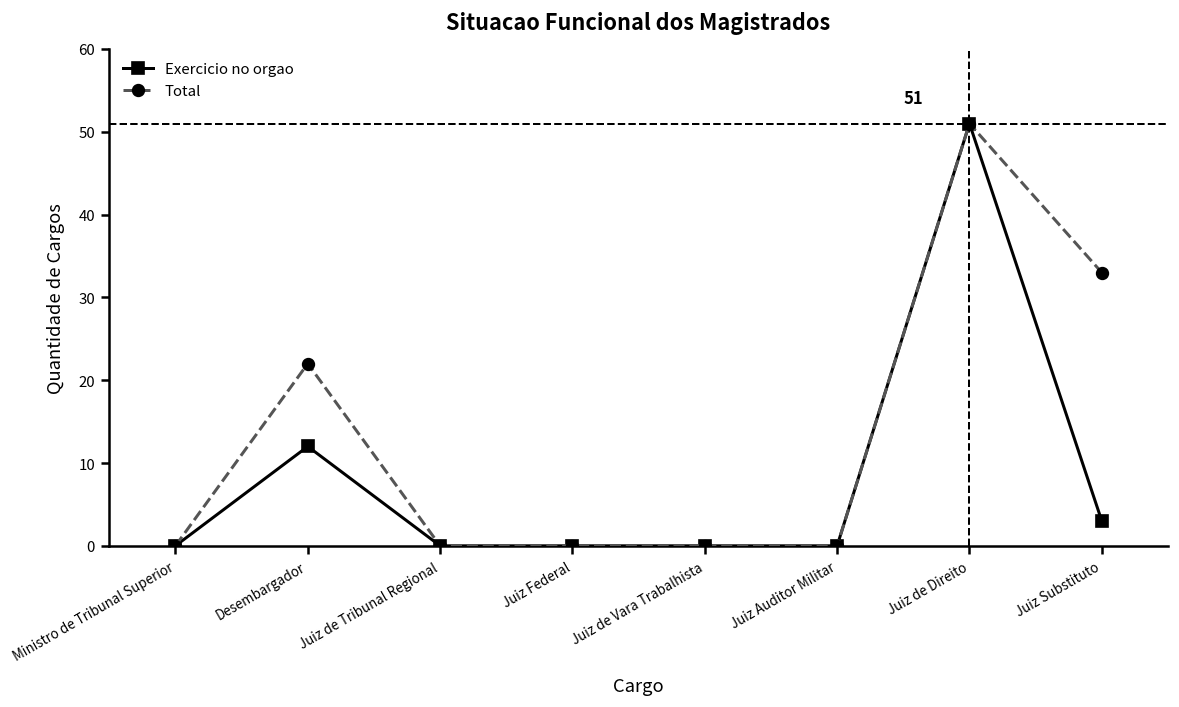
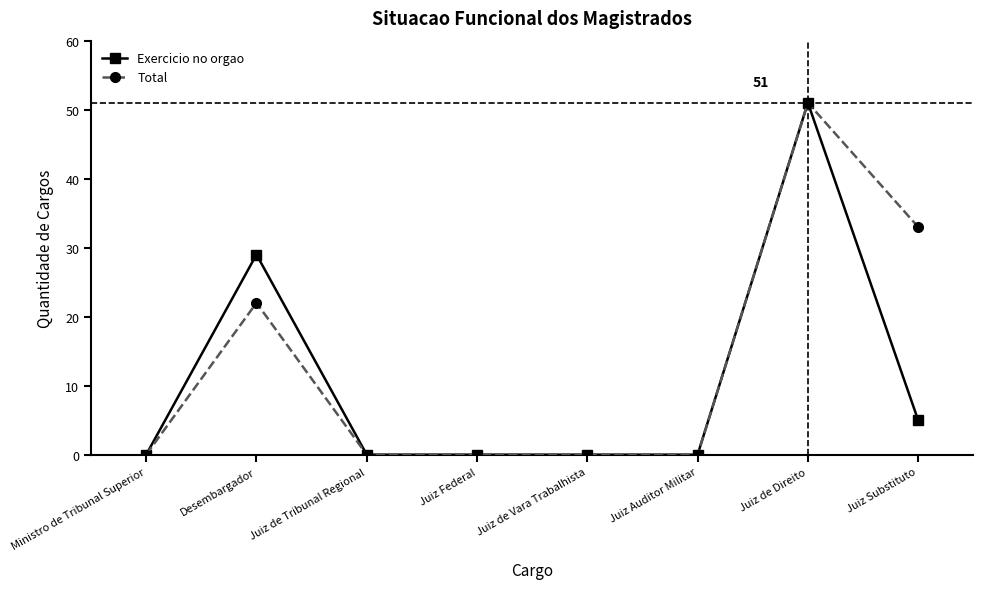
Exercicio no orgao, Desembargador: 12 -> 29
Exercicio no orgao, Juiz Substituto: 3 -> 5
